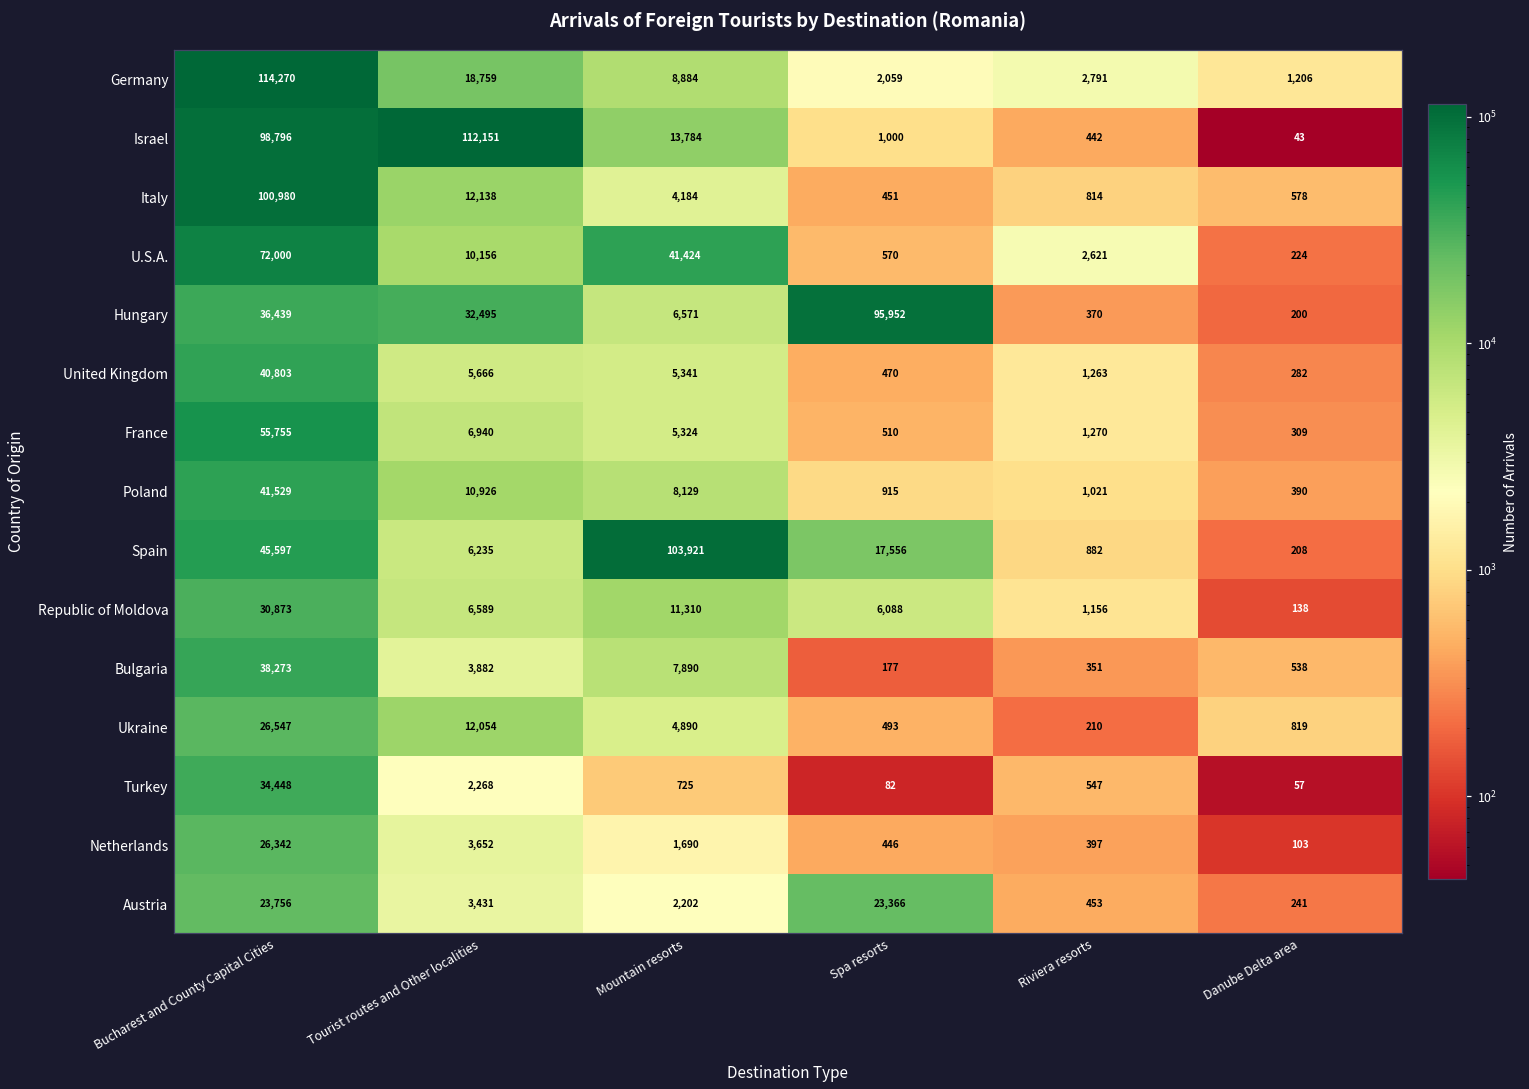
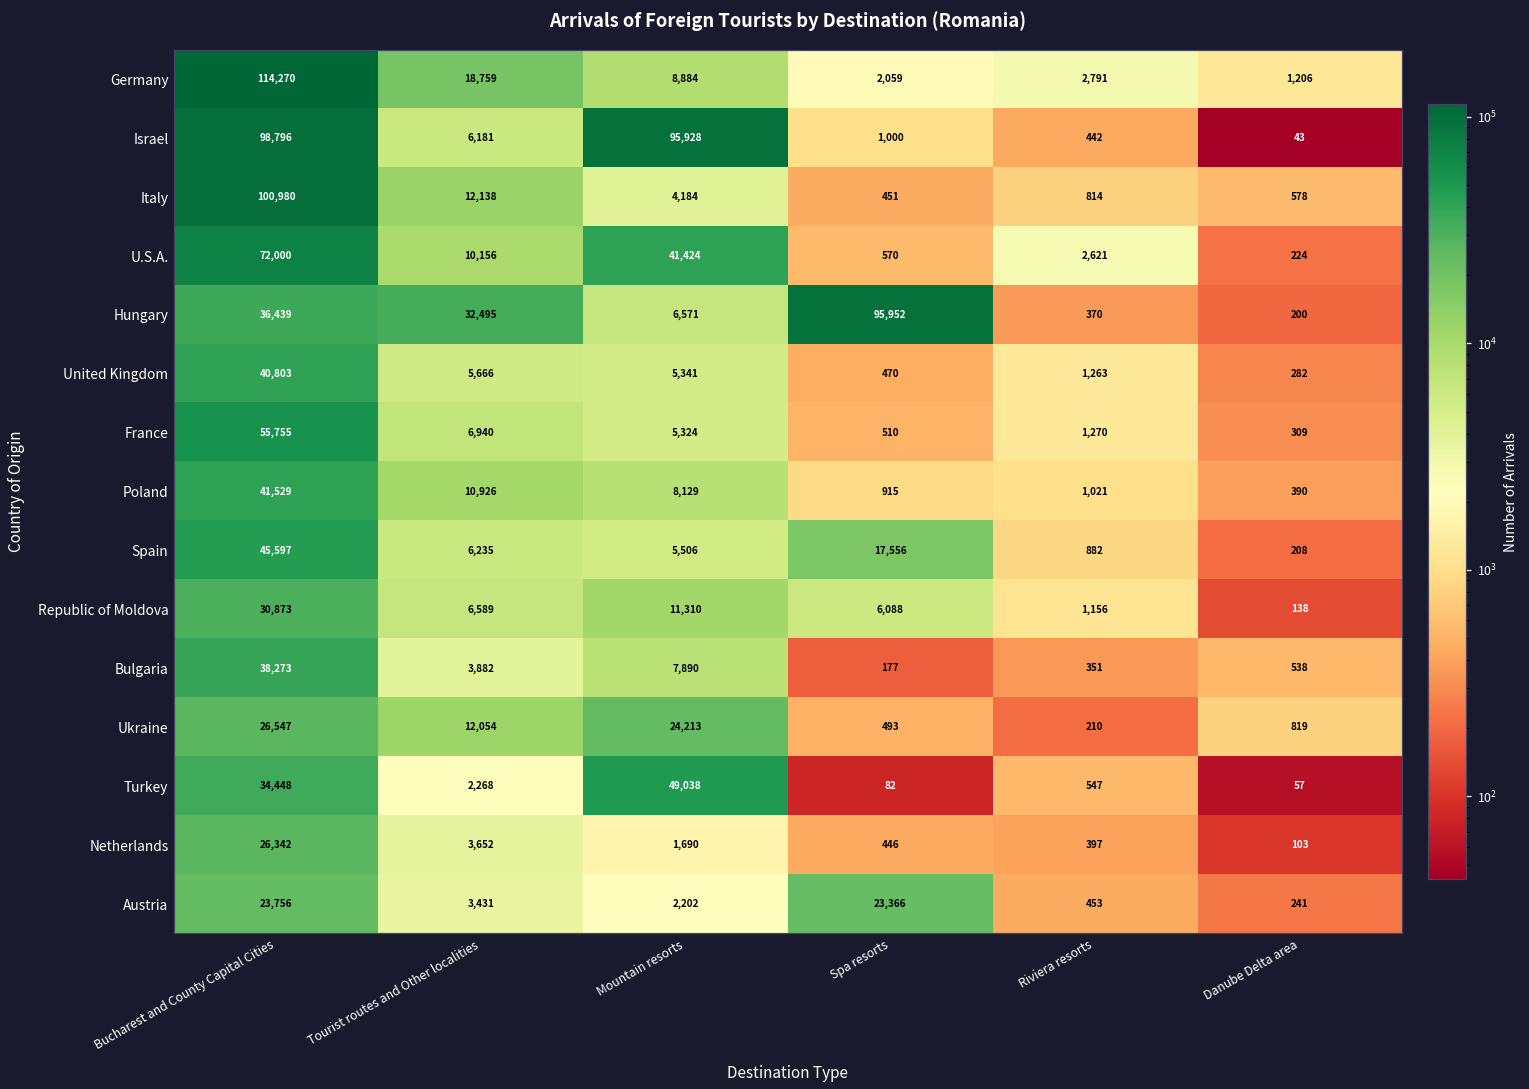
Israel, Tourist routes and Other localities: 112,151 -> 6,181
Israel, Mountain resorts: 13,784 -> 95,928
Spain, Mountain resorts: 103,921 -> 5,506
Ukraine, Mountain resorts: 4,890 -> 24,213
Turkey, Mountain resorts: 725 -> 49,038
